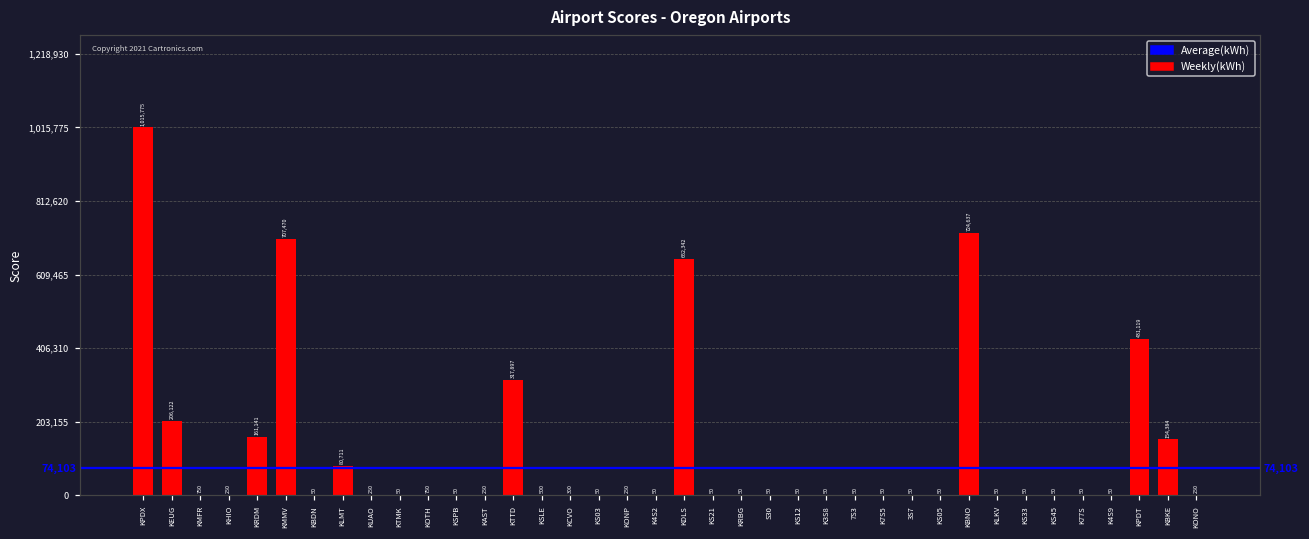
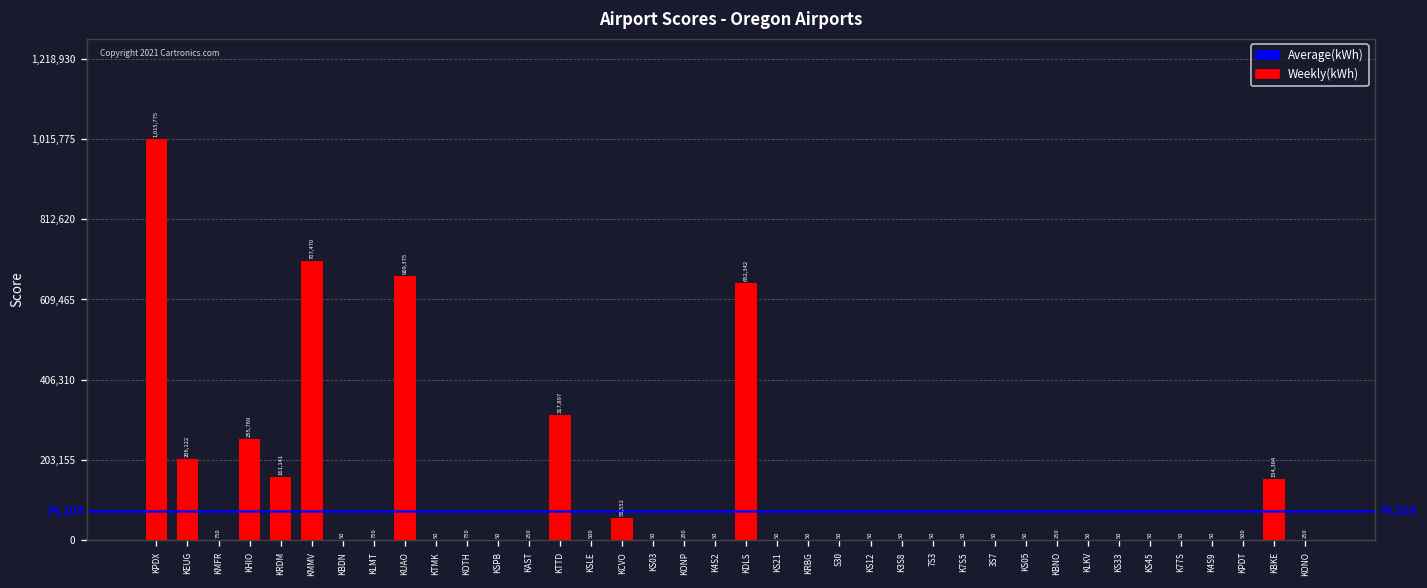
KHIO: 250 -> 255,769
KLMT: 80,711 -> 750
KUAO: 250 -> 669,375
KCVO: 300 -> 55,552
KBNO: 724,637 -> 250
KPDT: 431,119 -> 500
